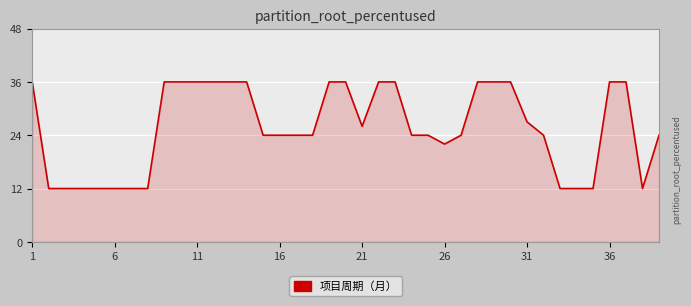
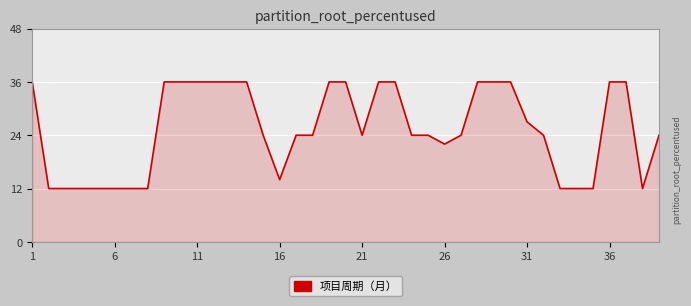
16: 24 -> 14
21: 26 -> 24
